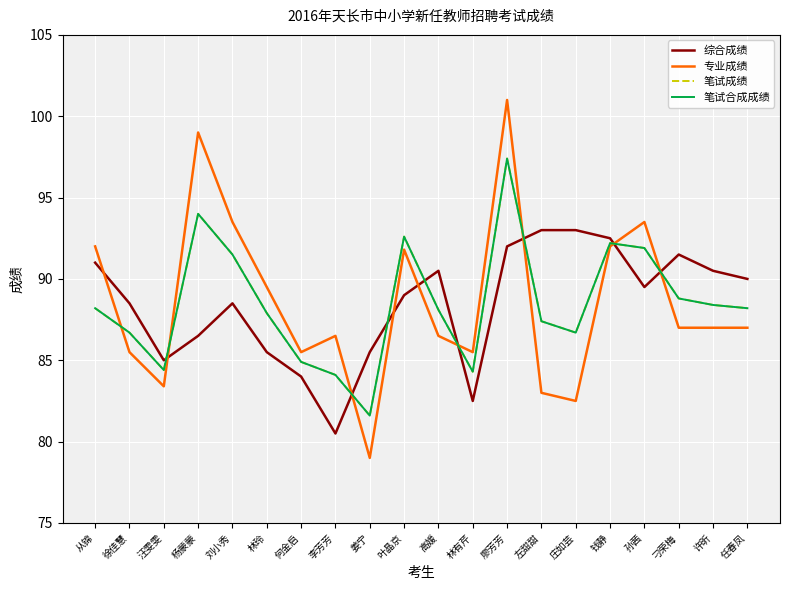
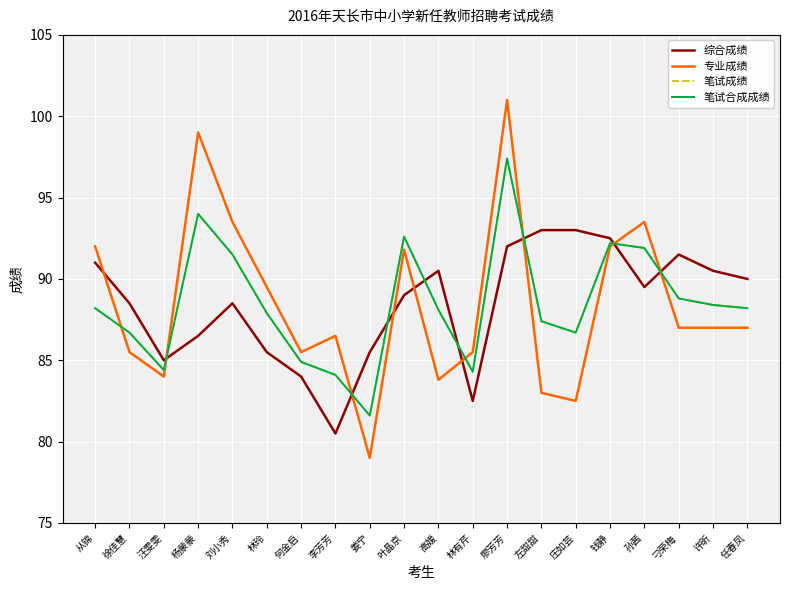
专业成绩, 汪雯雯: 83.4 -> 84.0
专业成绩, 高媛: 86.5 -> 83.8
